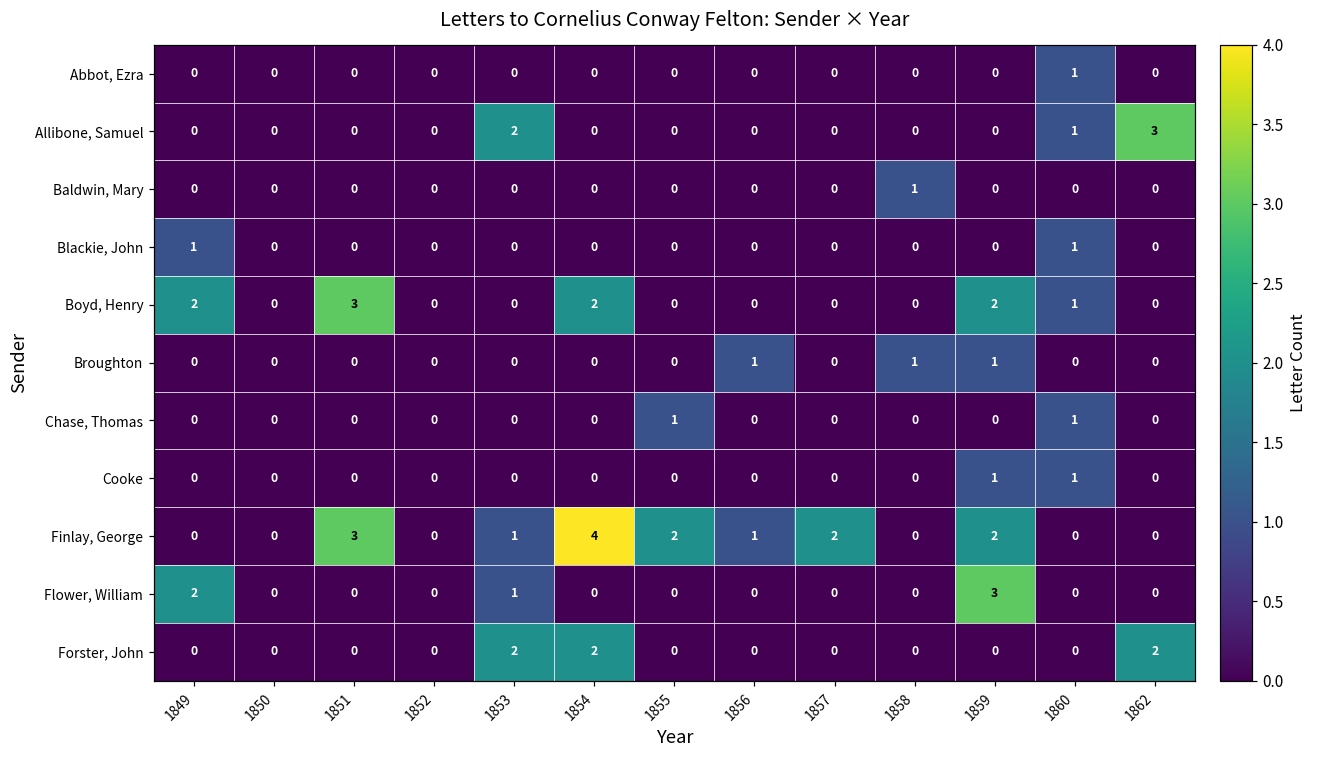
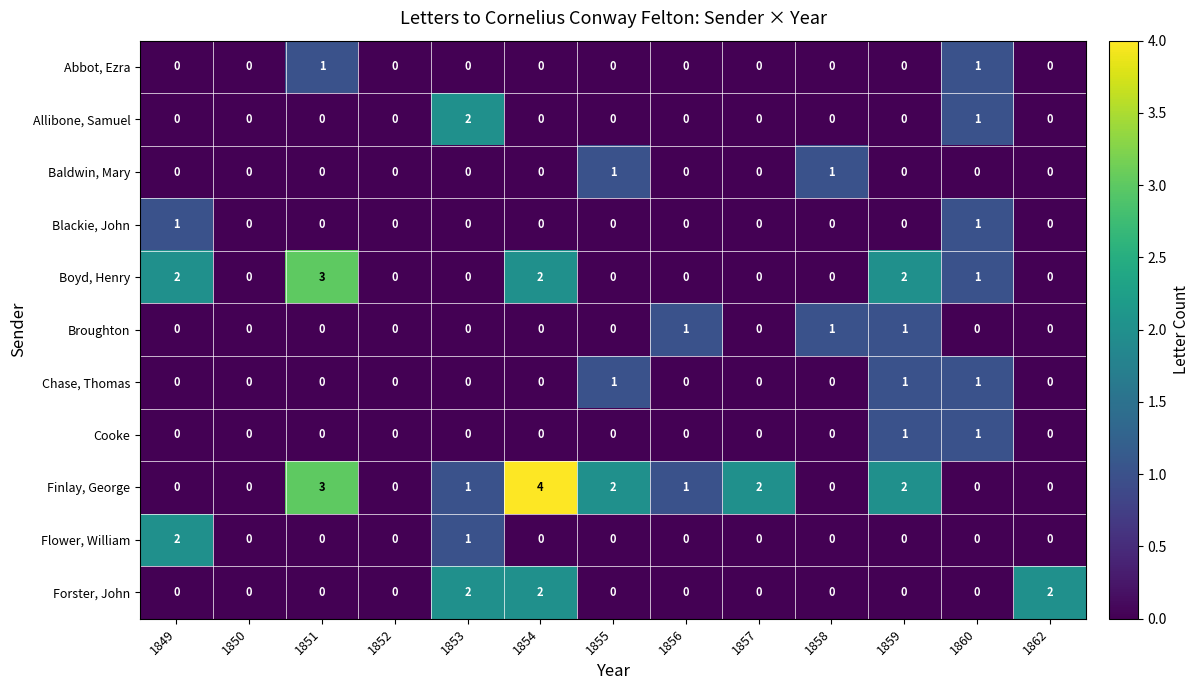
Abbot, Ezra, 1851: 0 -> 1
Allibone, Samuel, 1862: 3 -> 0
Baldwin, Mary, 1855: 0 -> 1
Chase, Thomas, 1859: 0 -> 1
Flower, William, 1859: 3 -> 0
